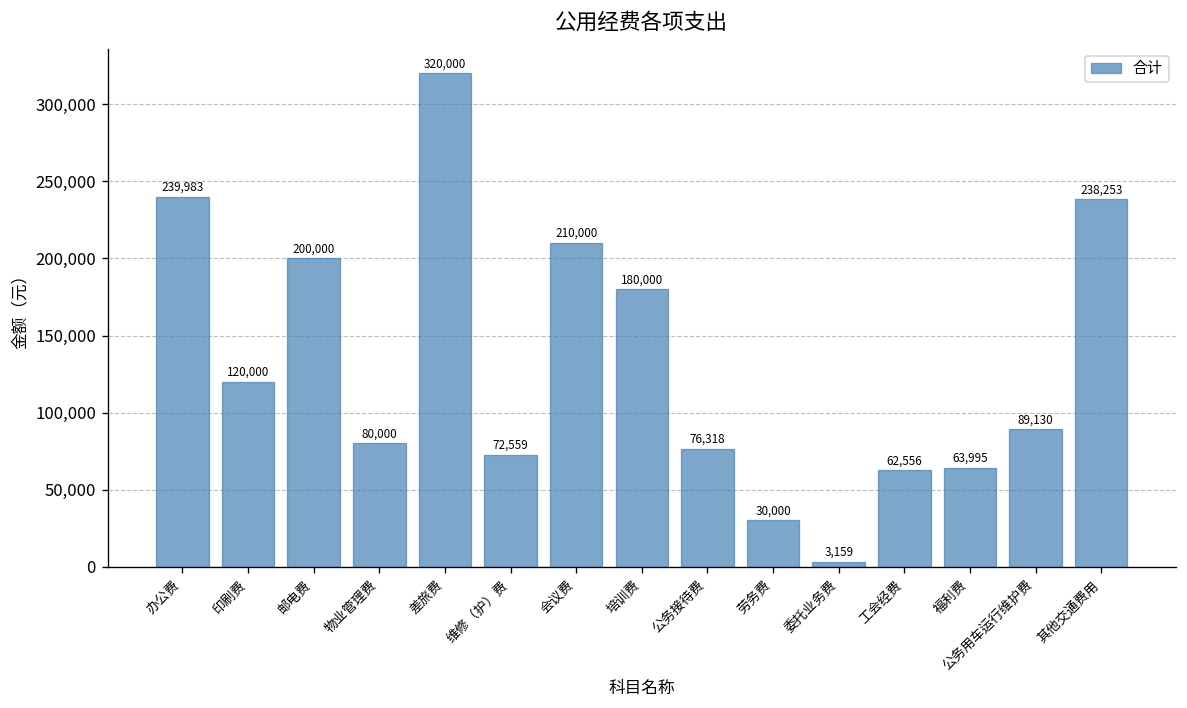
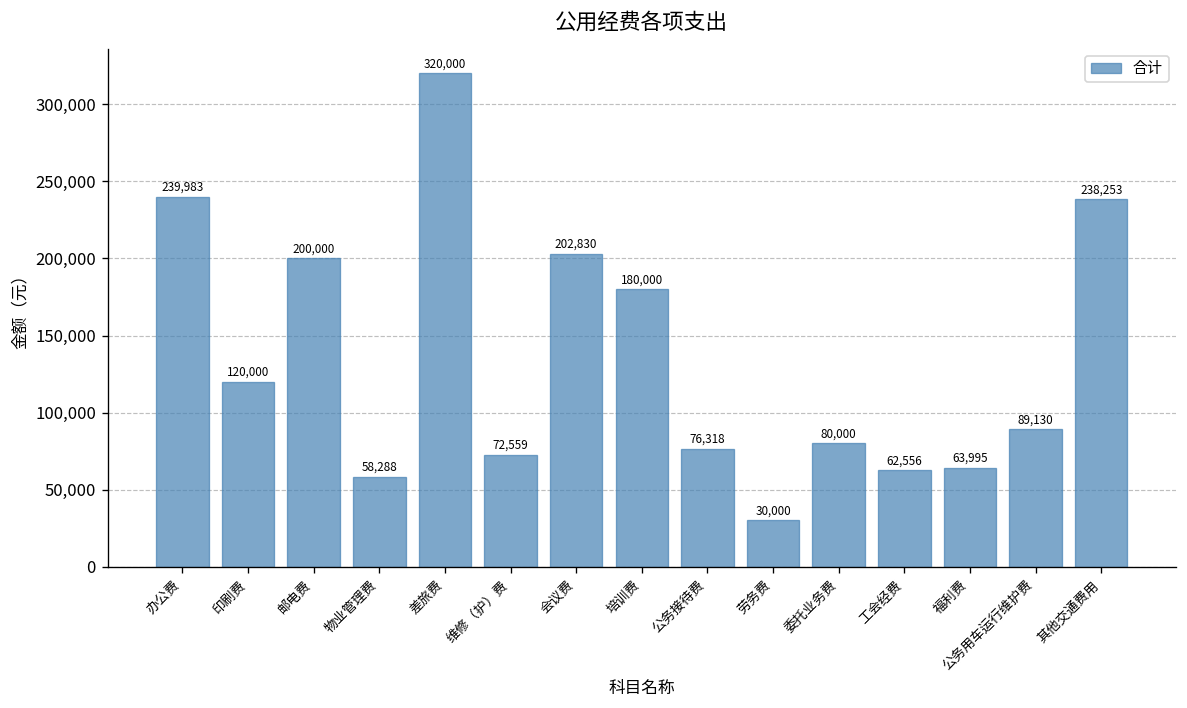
物业管理费: 80,000 -> 58,288
会议费: 210,000 -> 202,830
委托业务费: 3,159 -> 80,000
